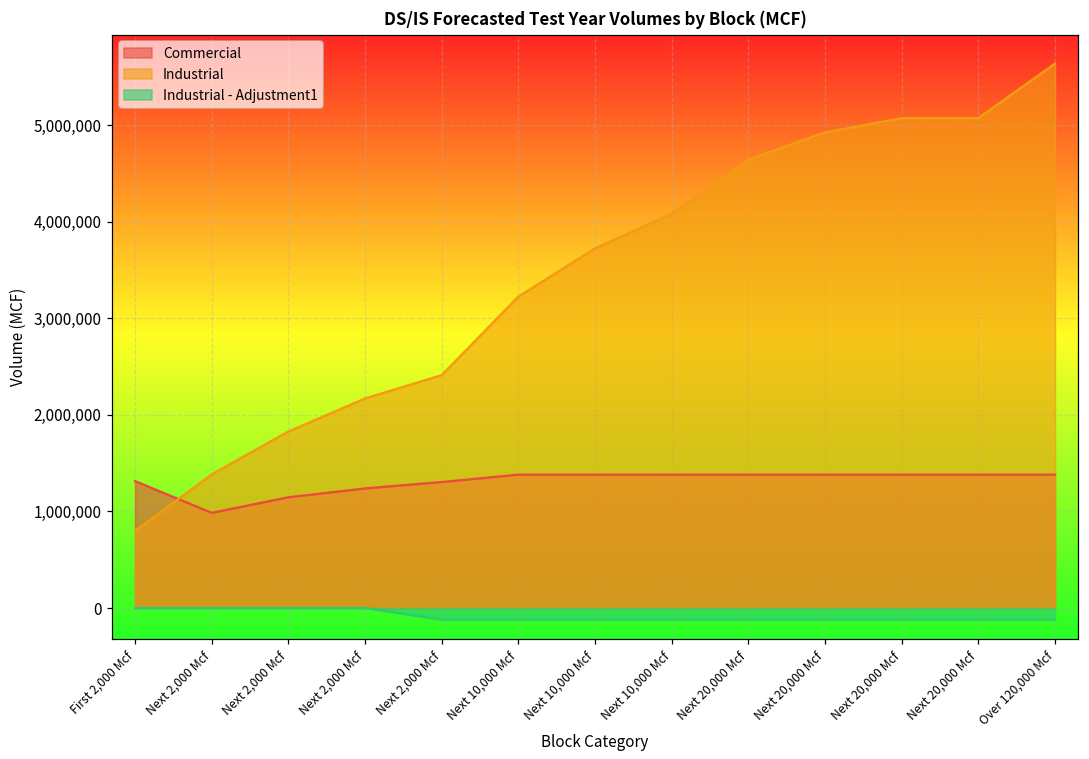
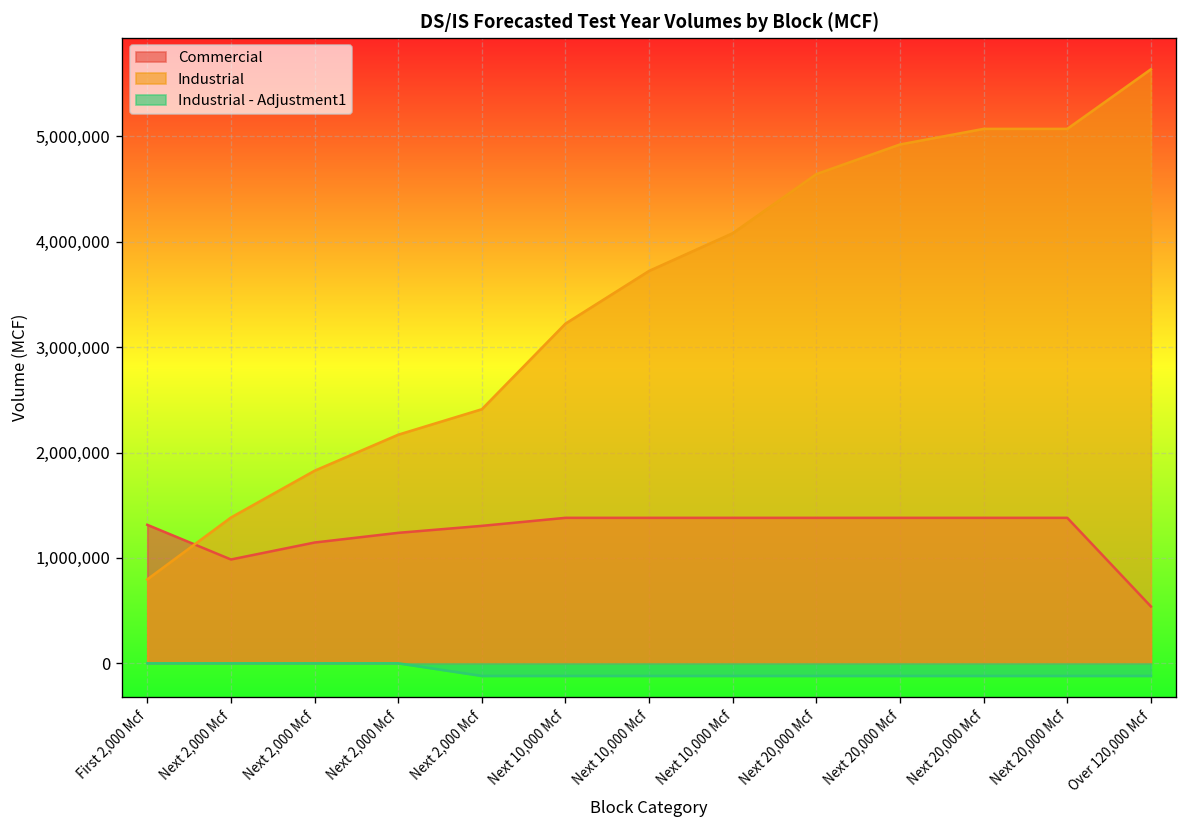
Commercial, Over 120,000 Mcf: 1,400,000 -> 500,000
